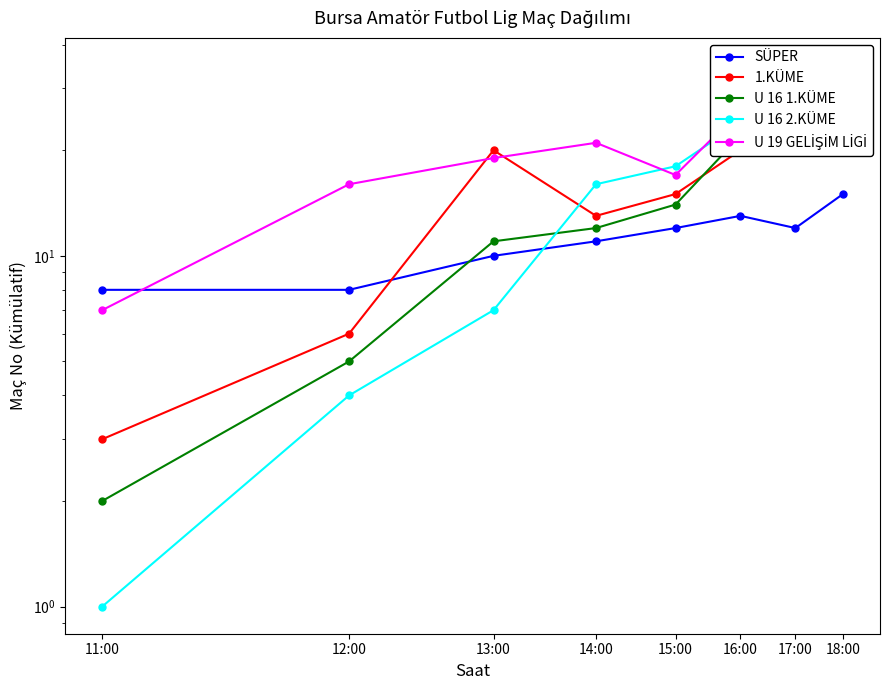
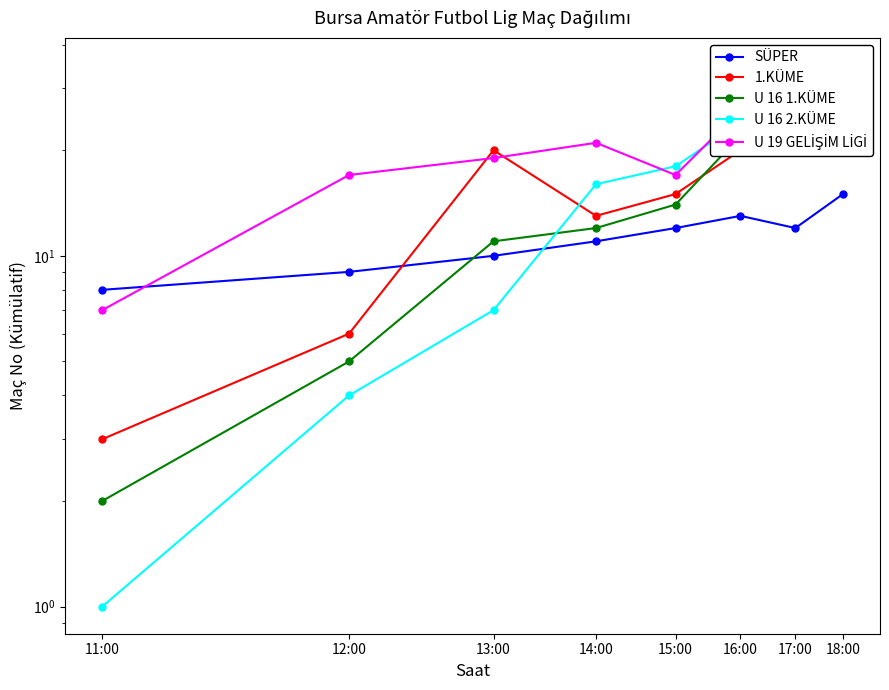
SÜPER, 12:00: 8 -> 9
U 19 GELİŞİM LİGİ, 12:00: 16 -> 17
